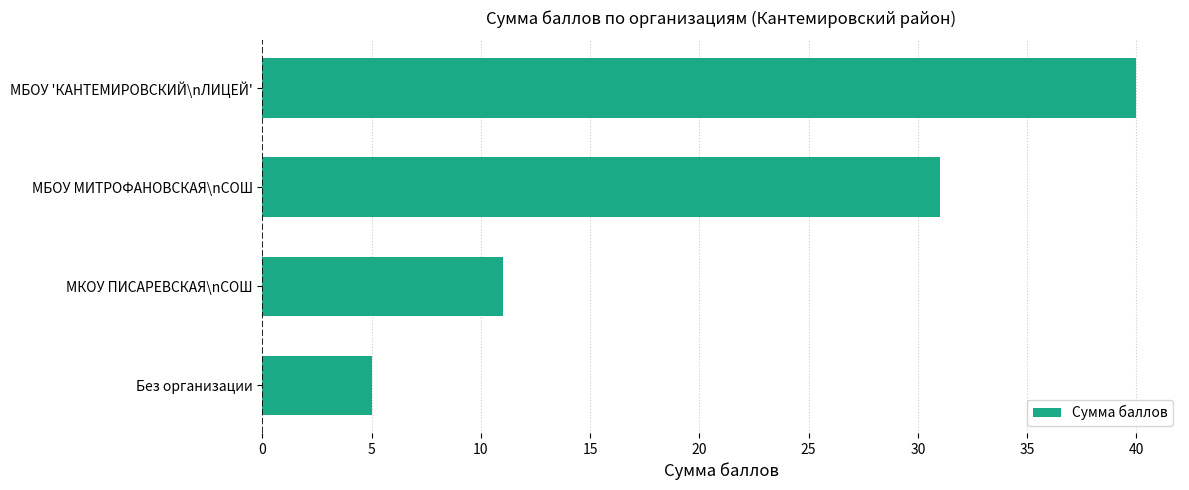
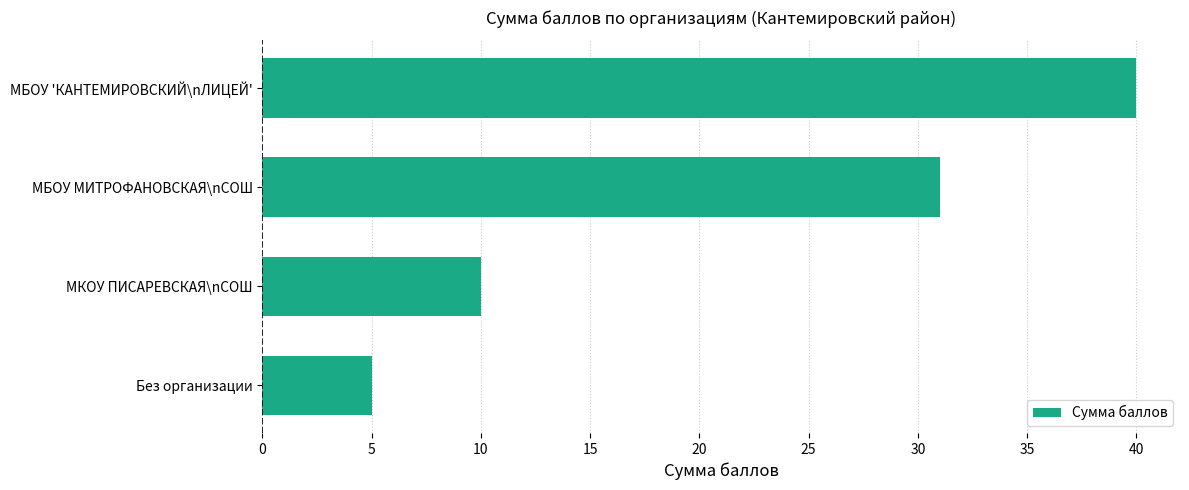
МКОУ ПИСАРЕВСКАЯ\nСОШ: 11 -> 10
